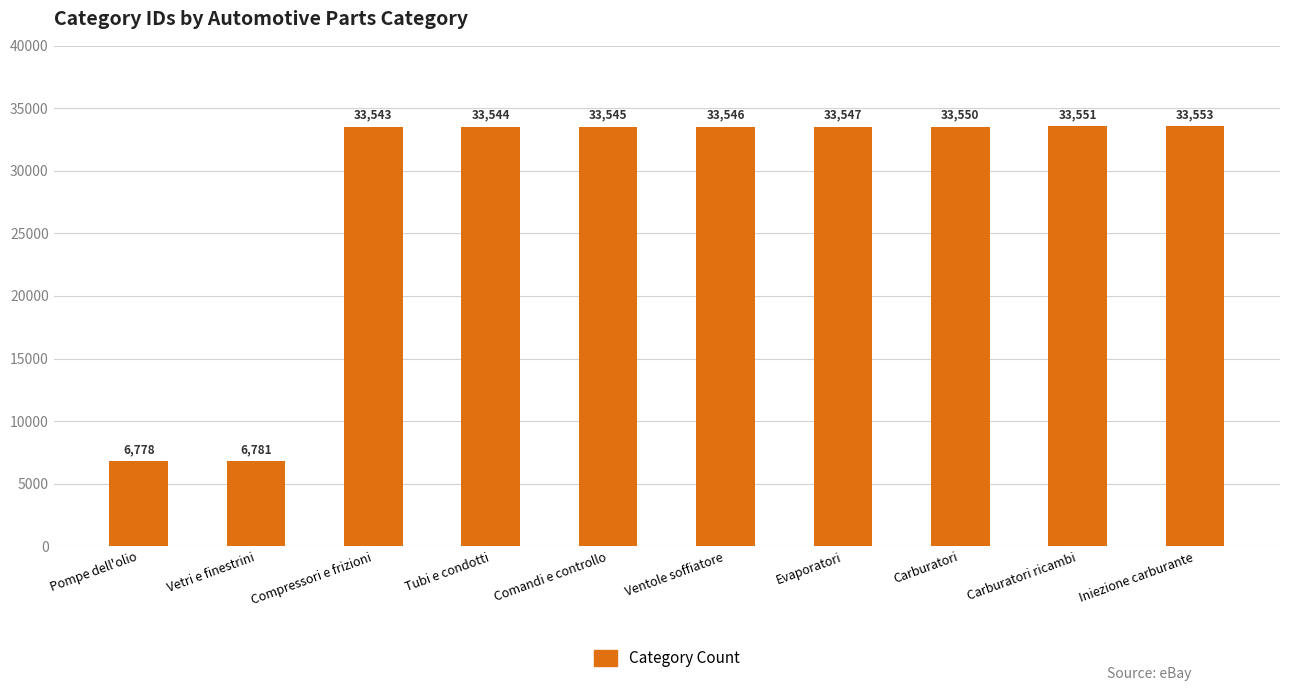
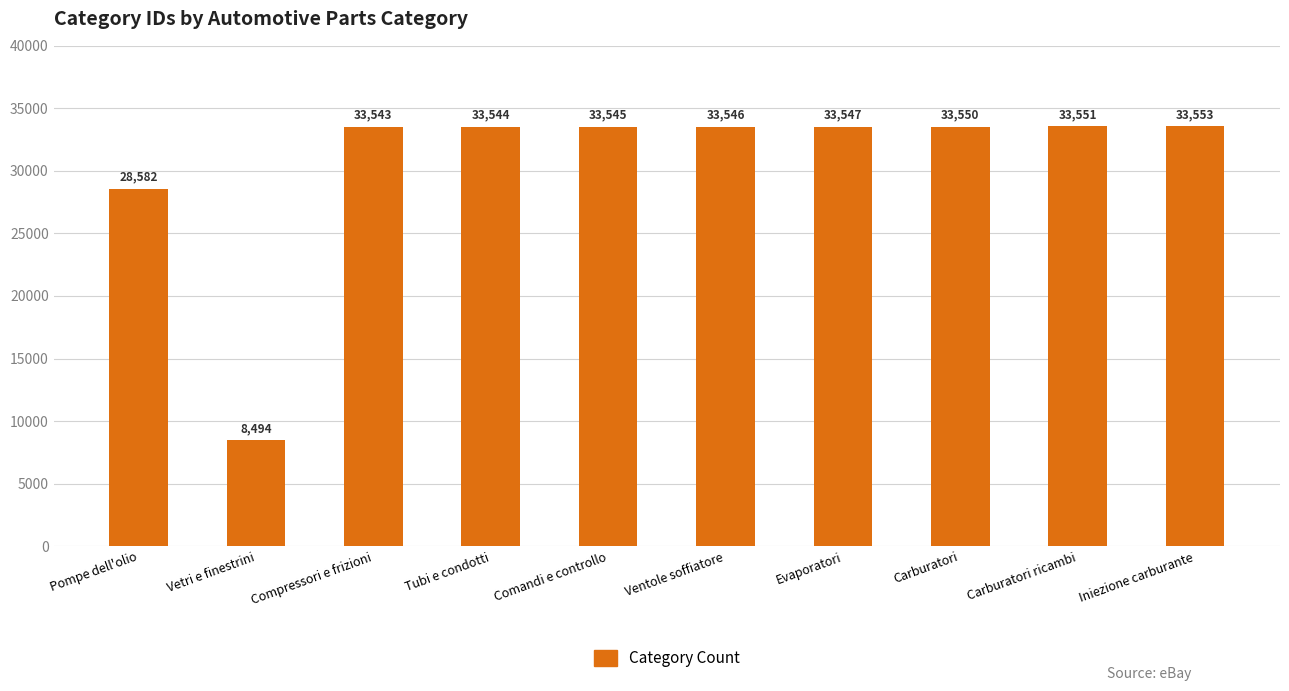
Pompe dell'olio: 6,778 -> 28,582
Vetri e finestrini: 6,781 -> 8,494
